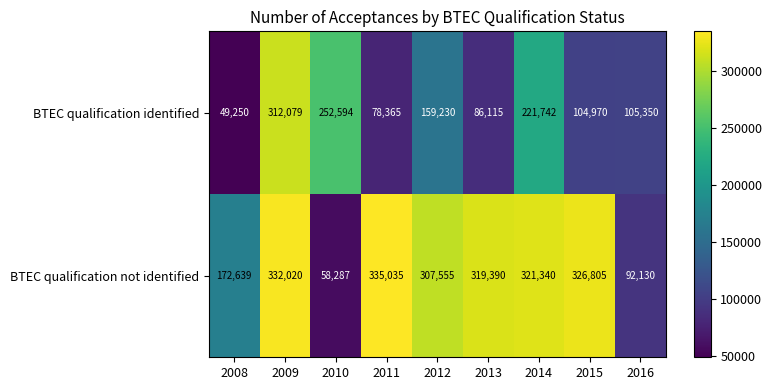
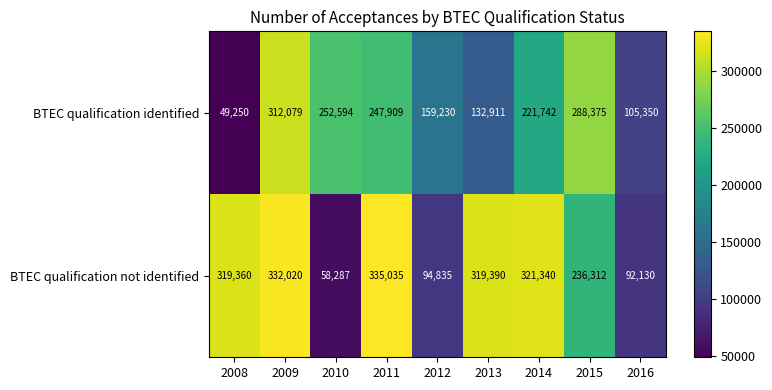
BTEC qualification identified, 2011: 78,365 -> 247,909
BTEC qualification identified, 2013: 86,115 -> 132,911
BTEC qualification identified, 2015: 104,970 -> 288,375
BTEC qualification not identified, 2008: 172,639 -> 319,360
BTEC qualification not identified, 2012: 307,555 -> 94,835
BTEC qualification not identified, 2015: 326,805 -> 236,312
